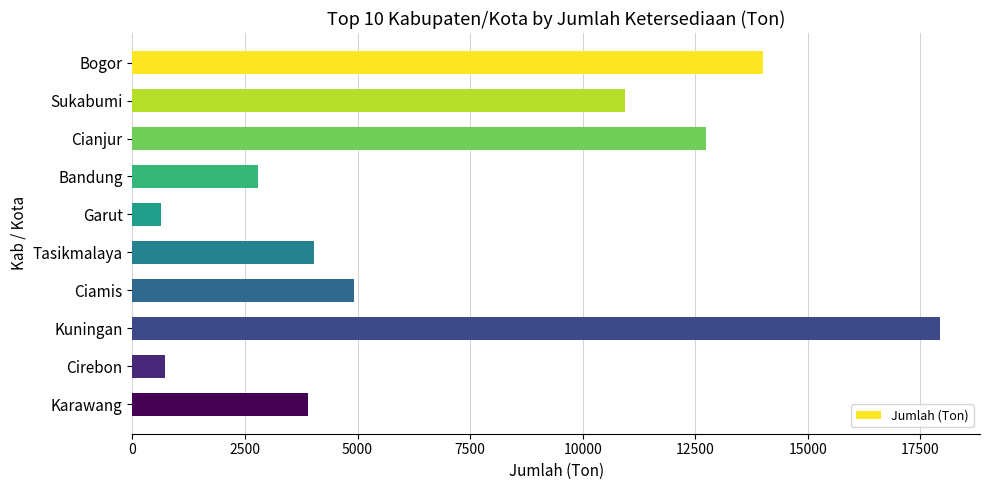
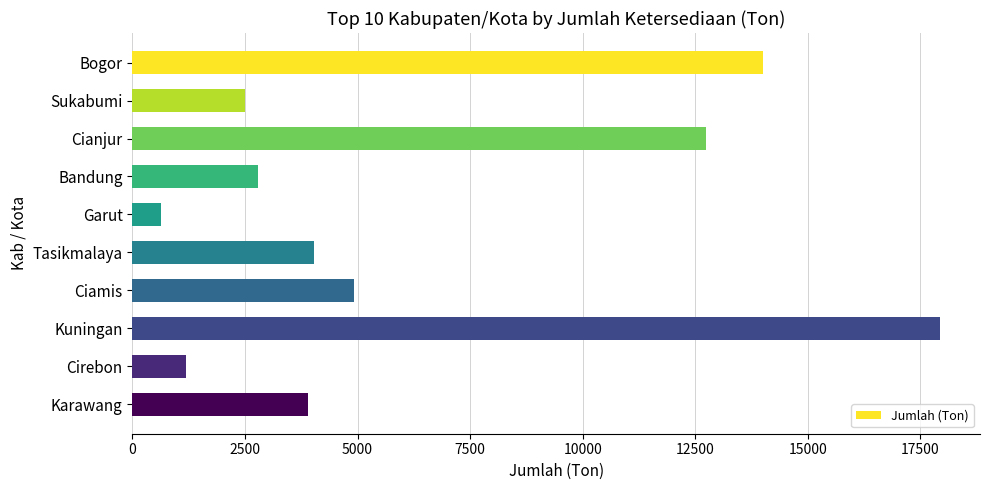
Sukabumi: 10900 -> 2500
Cirebon: 700 -> 1200
